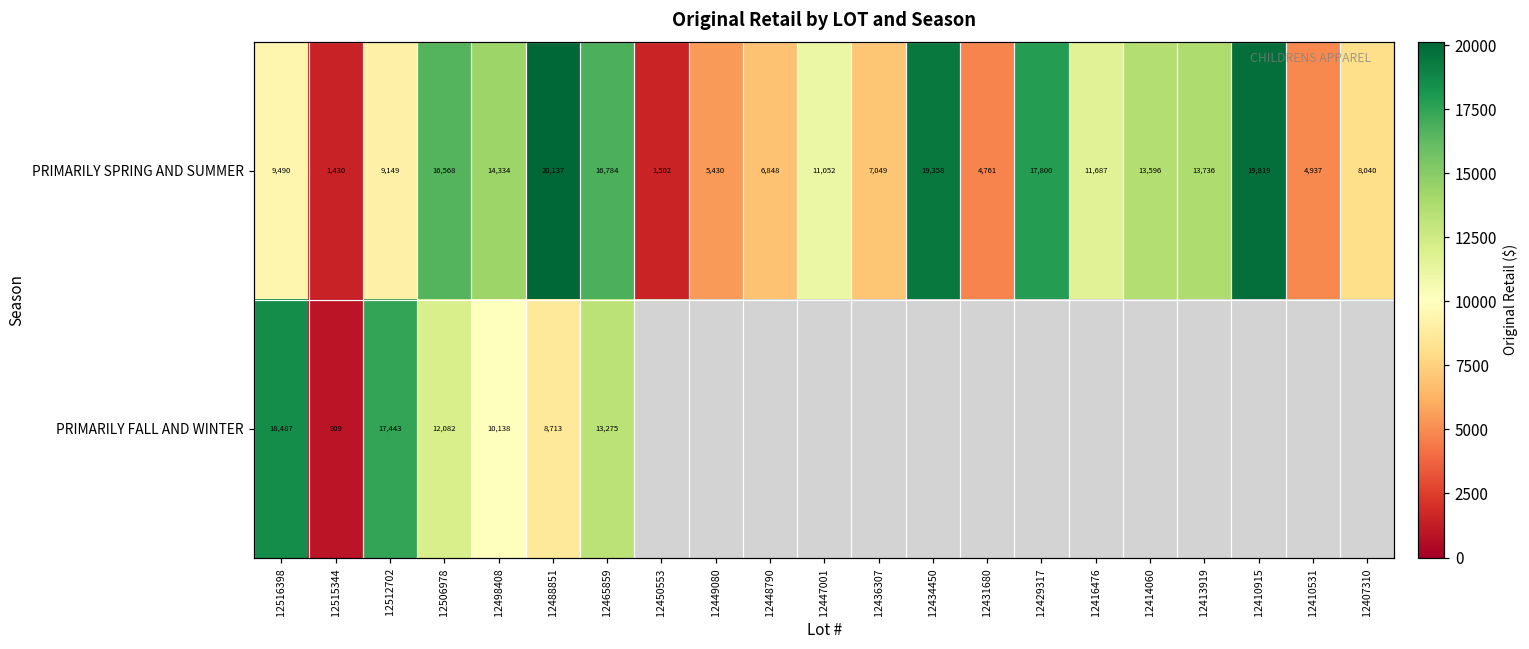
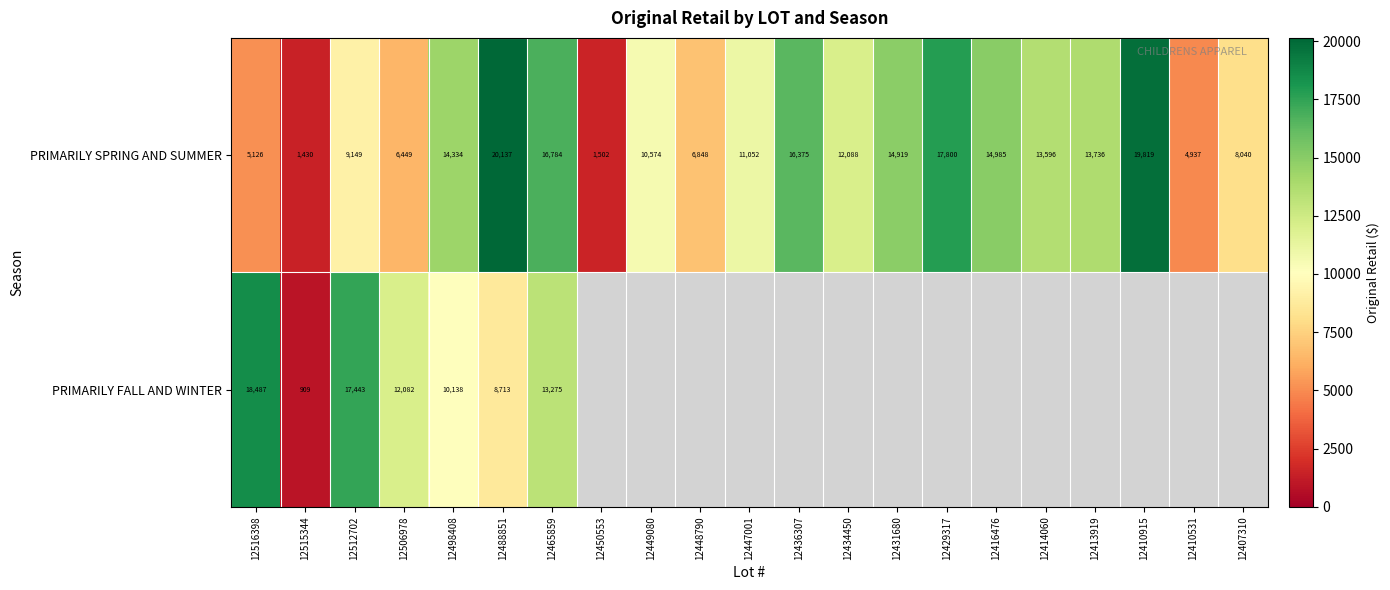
PRIMARILY SPRING AND SUMMER, 12516398: 9,490 -> 5,126
PRIMARILY SPRING AND SUMMER, 12506978: 16,568 -> 6,449
PRIMARILY SPRING AND SUMMER, 12449080: 5,430 -> 10,574
PRIMARILY SPRING AND SUMMER, 12436307: 7,049 -> 16,375
PRIMARILY SPRING AND SUMMER, 12434450: 19,358 -> 12,088
PRIMARILY SPRING AND SUMMER, 12431680: 4,761 -> 14,919
PRIMARILY SPRING AND SUMMER, 12416476: 11,687 -> 14,985
